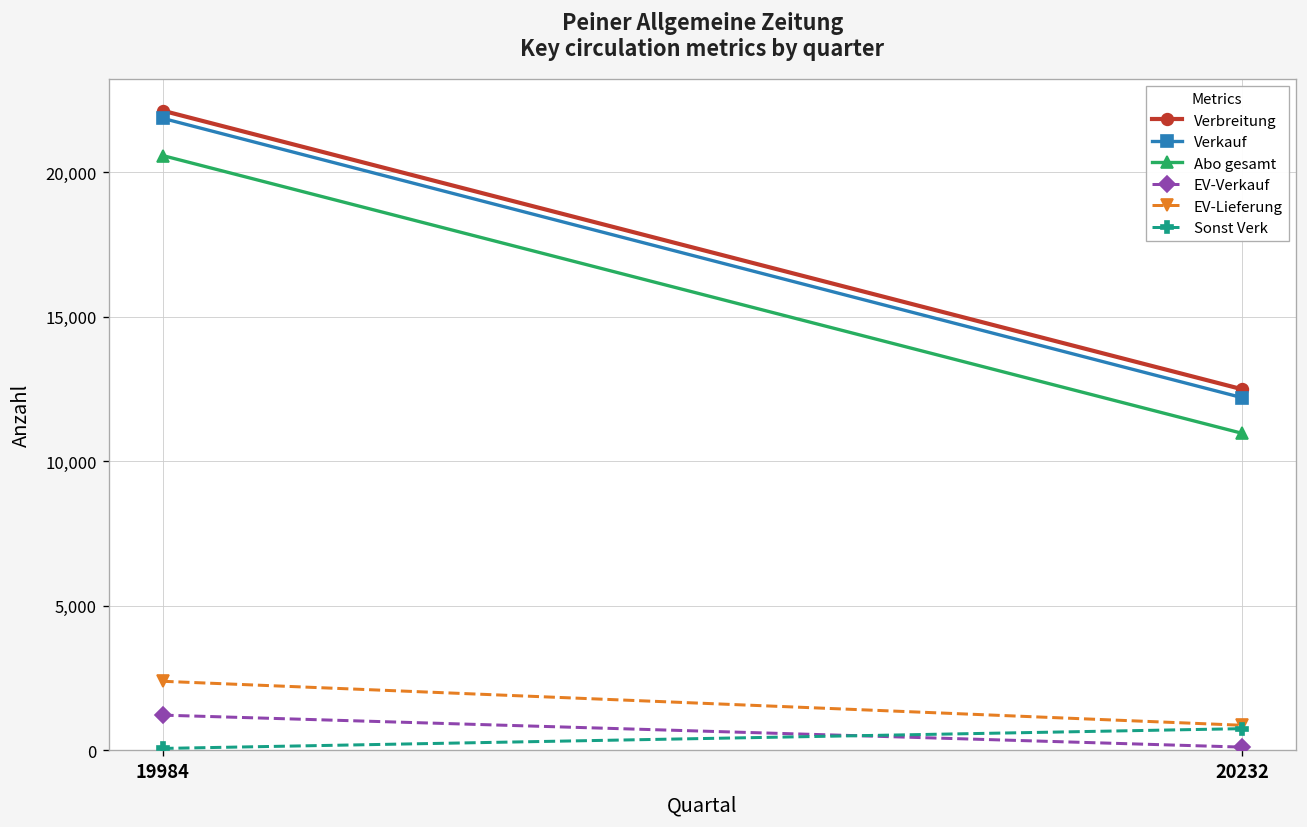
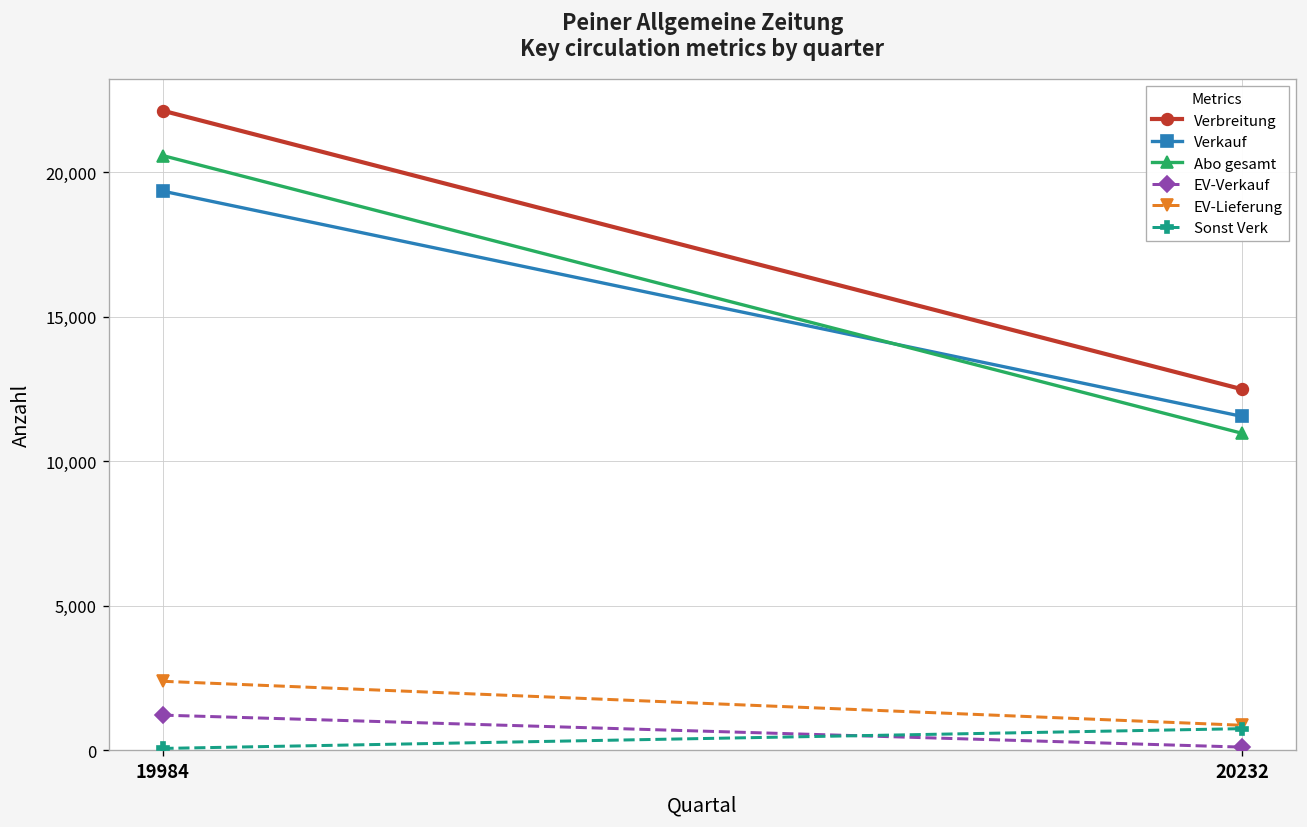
Verkauf, 19984: 21,900 -> 19,300
Verkauf, 20232: 12,200 -> 11,600
